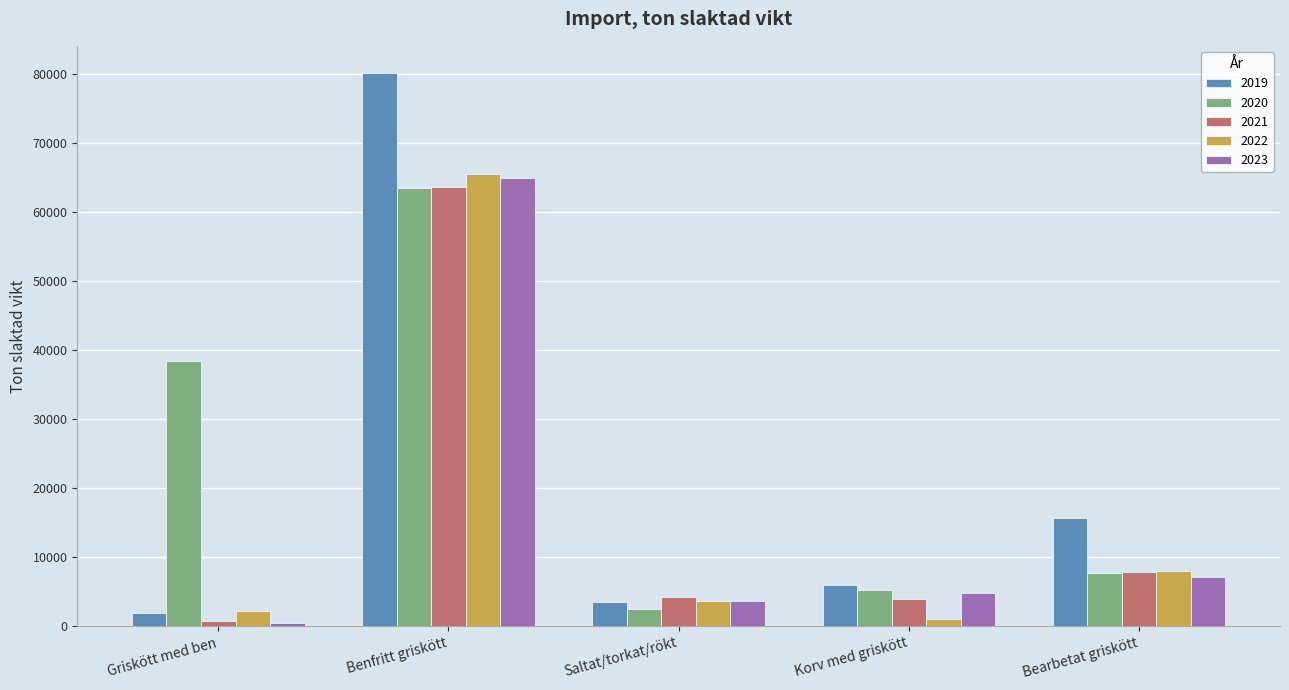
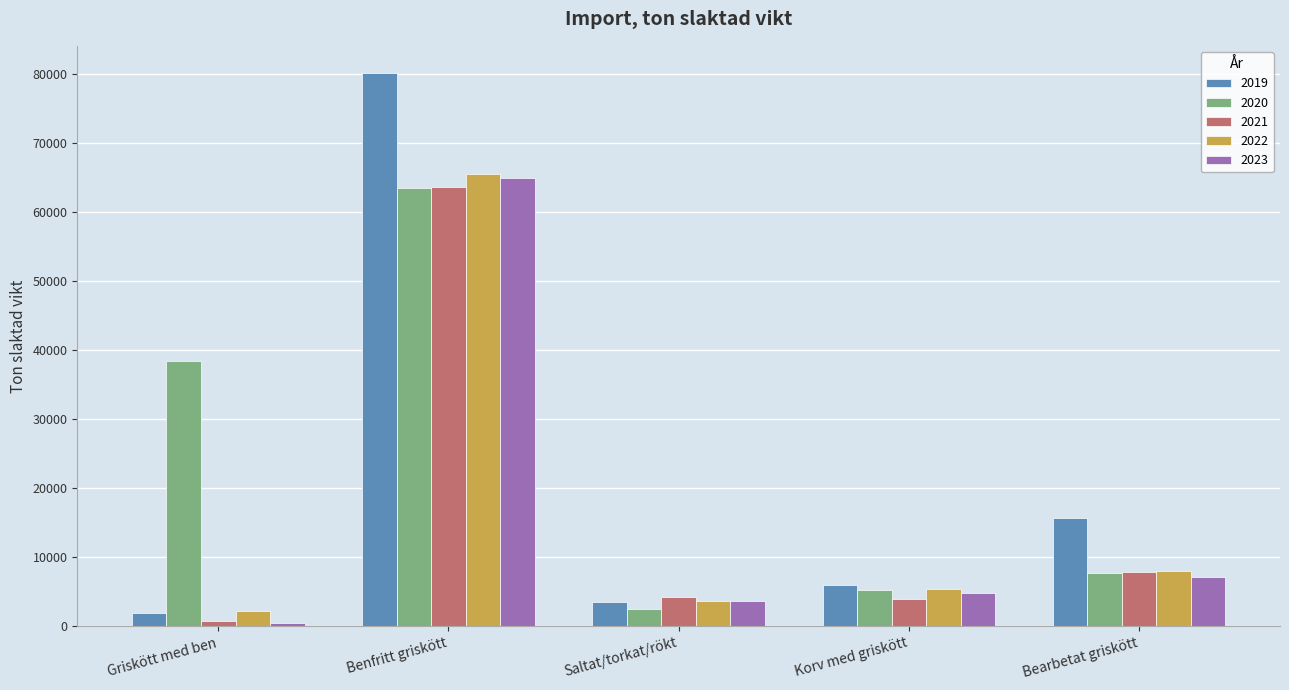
2022, Korv med griskött: 1000 -> 5000
